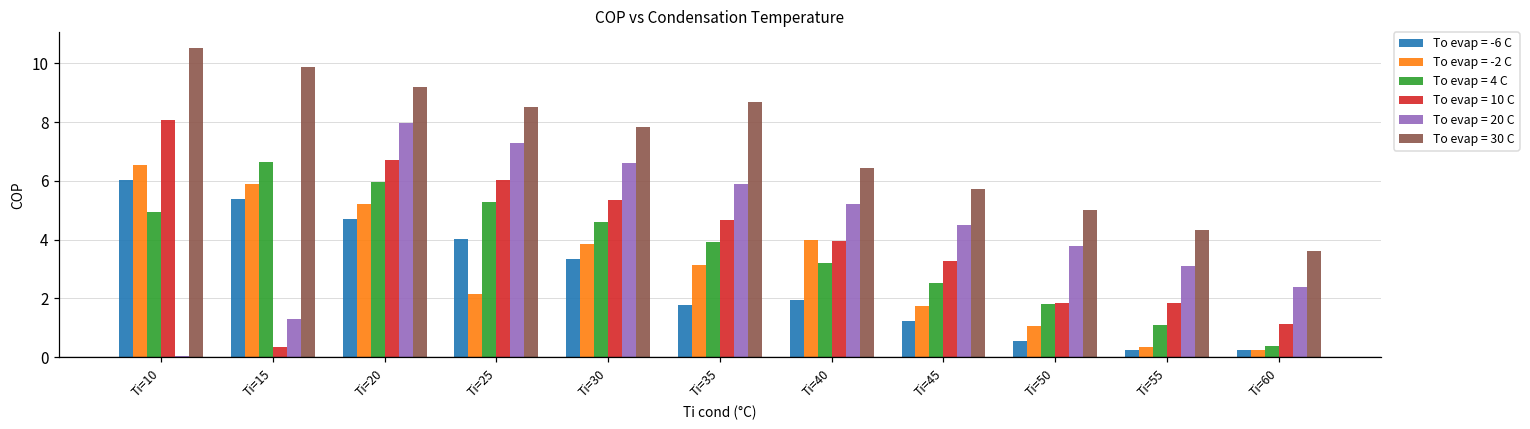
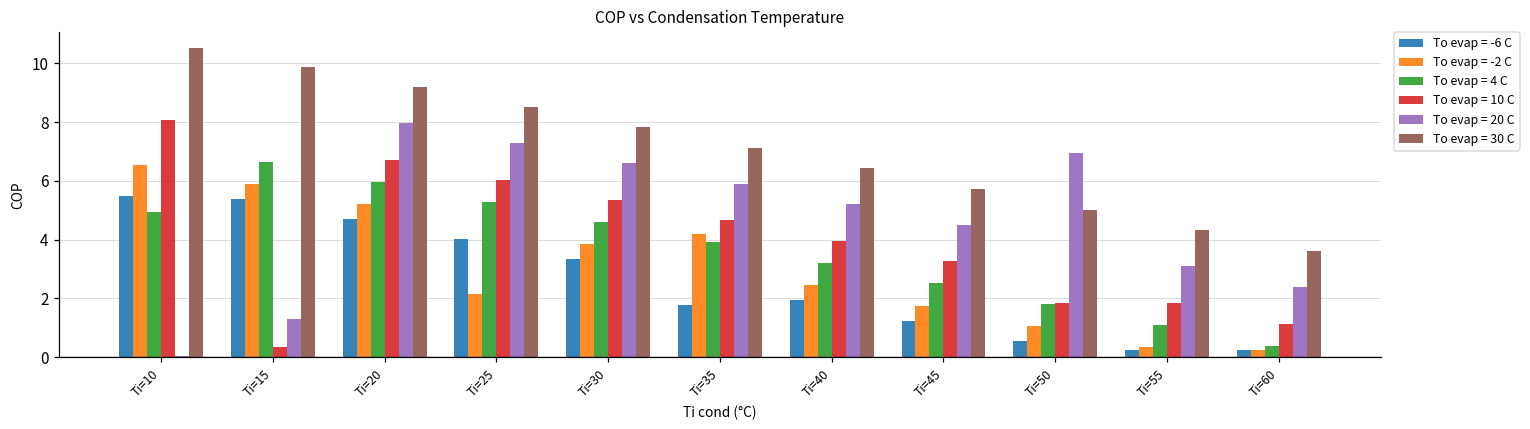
To evap = -6 C, Ti=10: 6.0 -> 5.5
To evap = -2 C, Ti=35: 3.1 -> 4.2
To evap = 30 C, Ti=35: 8.7 -> 7.1
To evap = -2 C, Ti=40: 4.0 -> 2.5
To evap = 20 C, Ti=50: 3.8 -> 6.9
